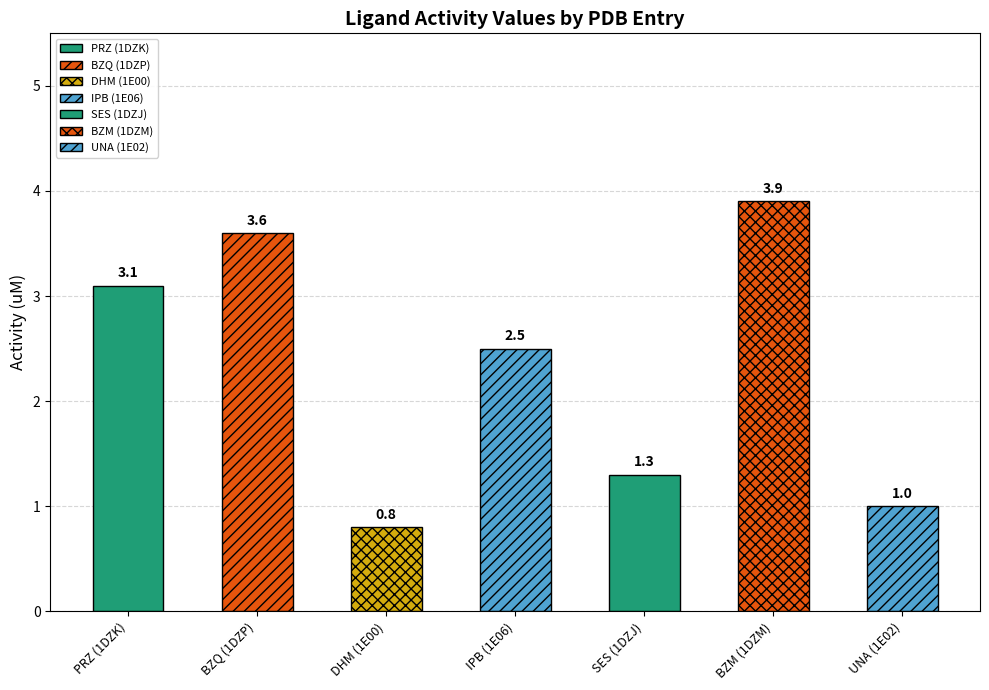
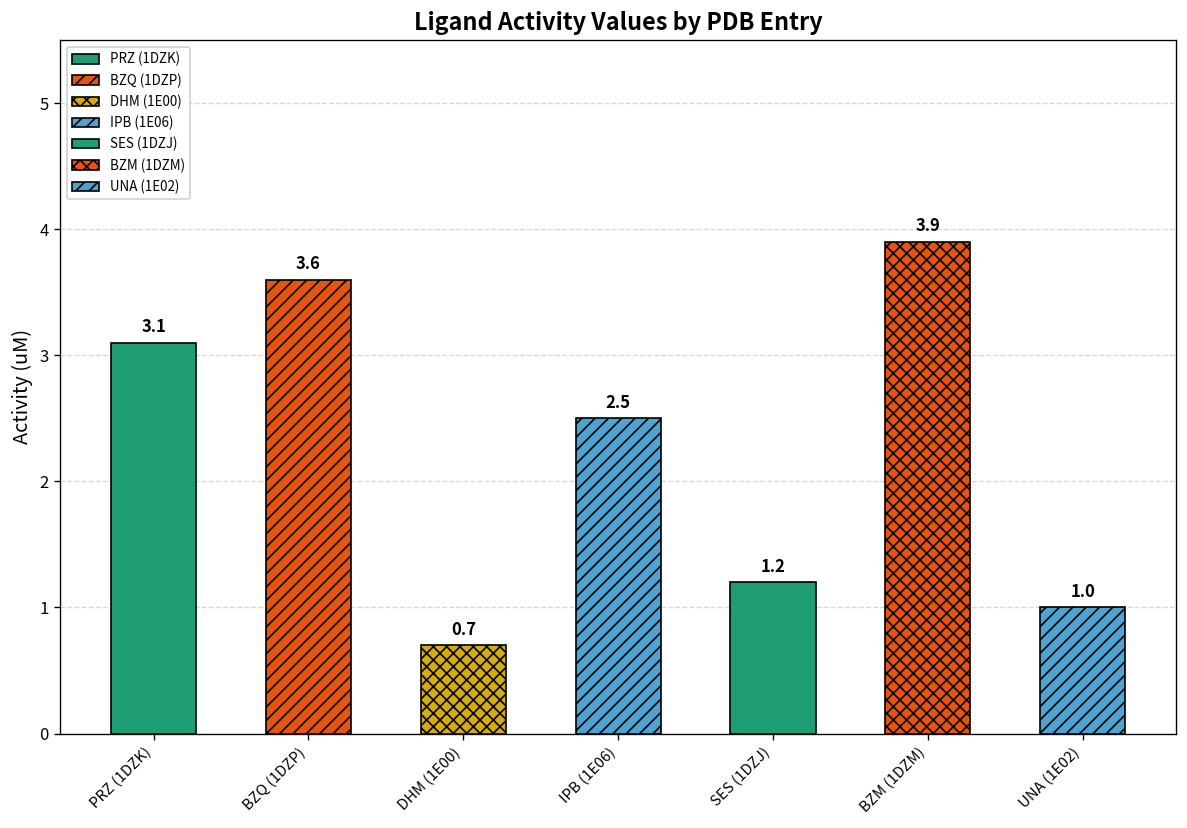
DHM (1E00): 0.8 -> 0.7
SES (1DZJ): 1.3 -> 1.2
